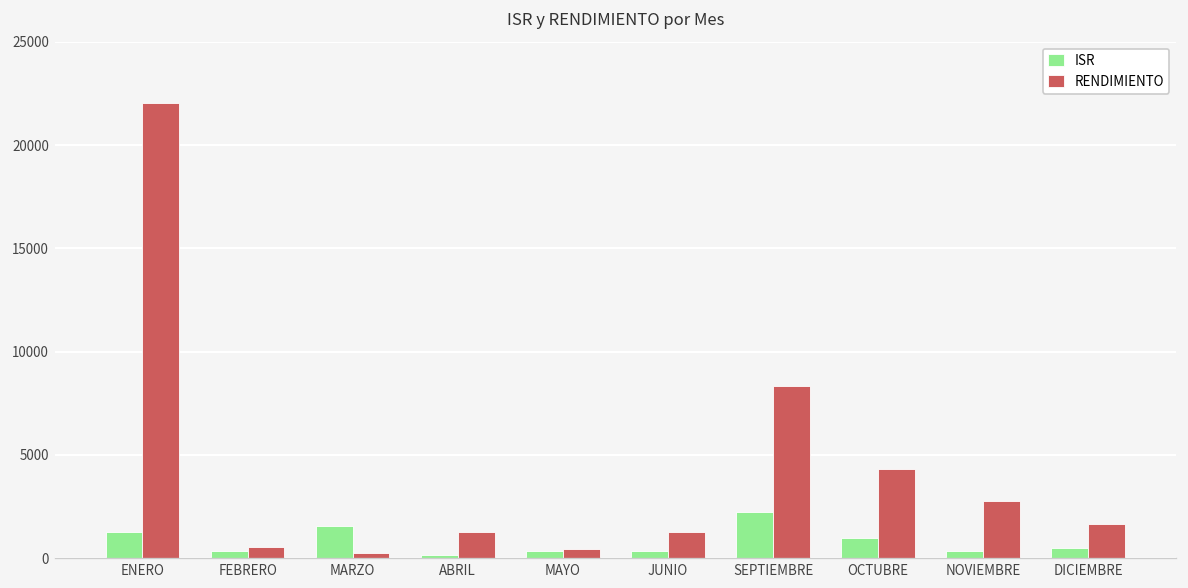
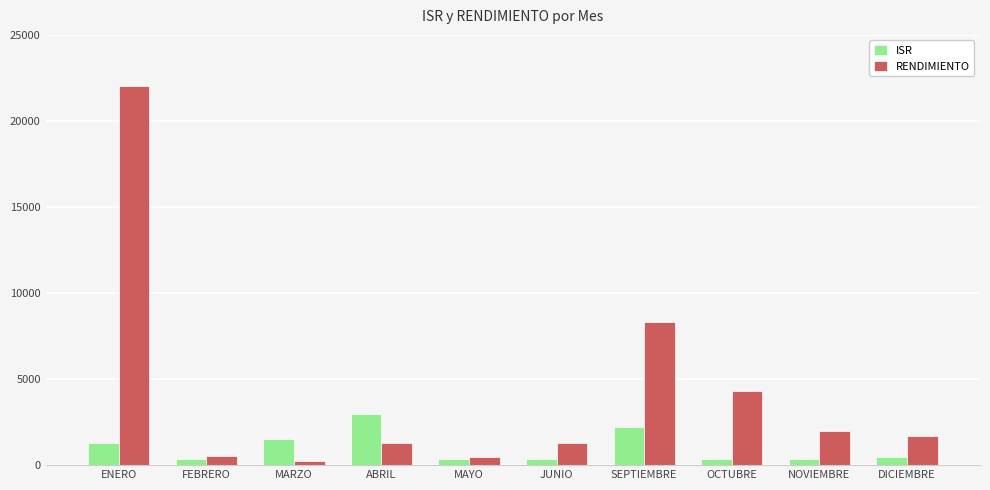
ISR, ABRIL: 200 -> 3000
ISR, OCTUBRE: 1000 -> 400
RENDIMIENTO, NOVIEMBRE: 2800 -> 2000
